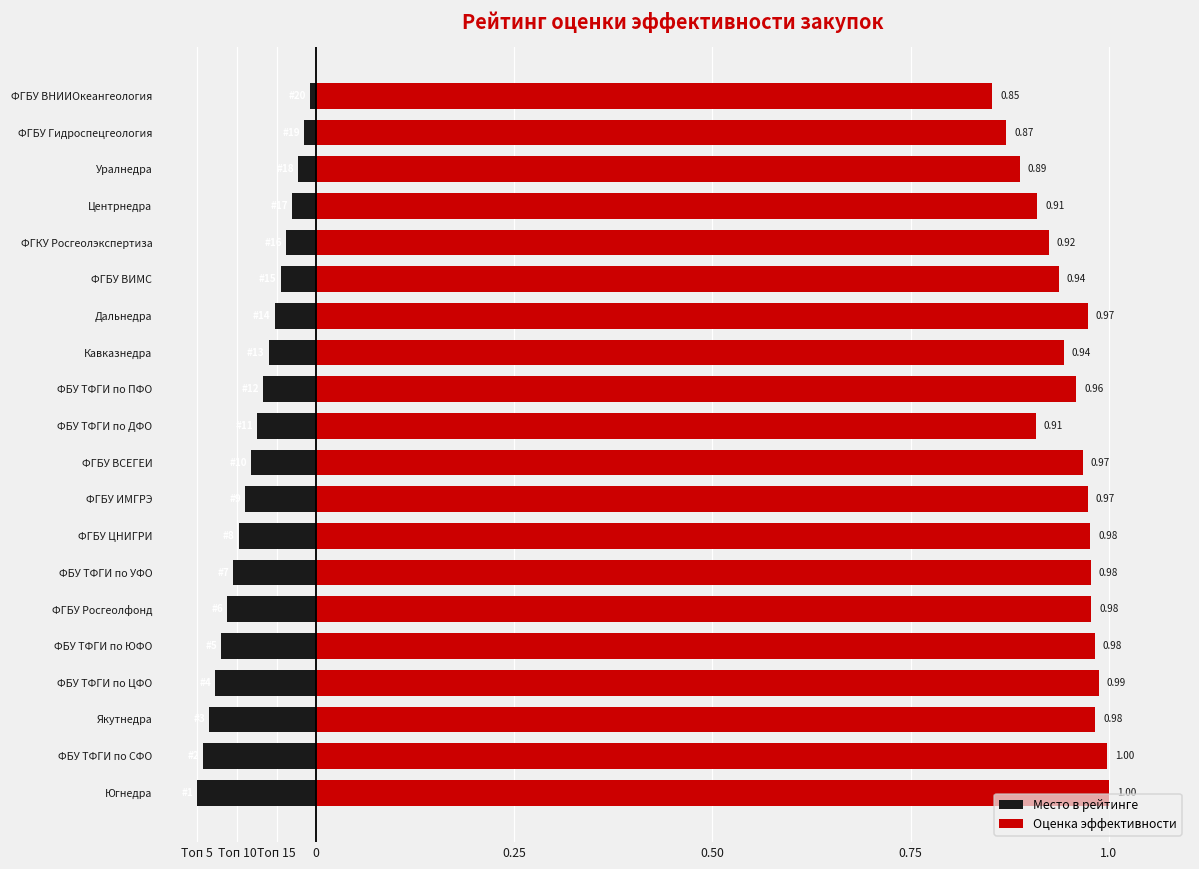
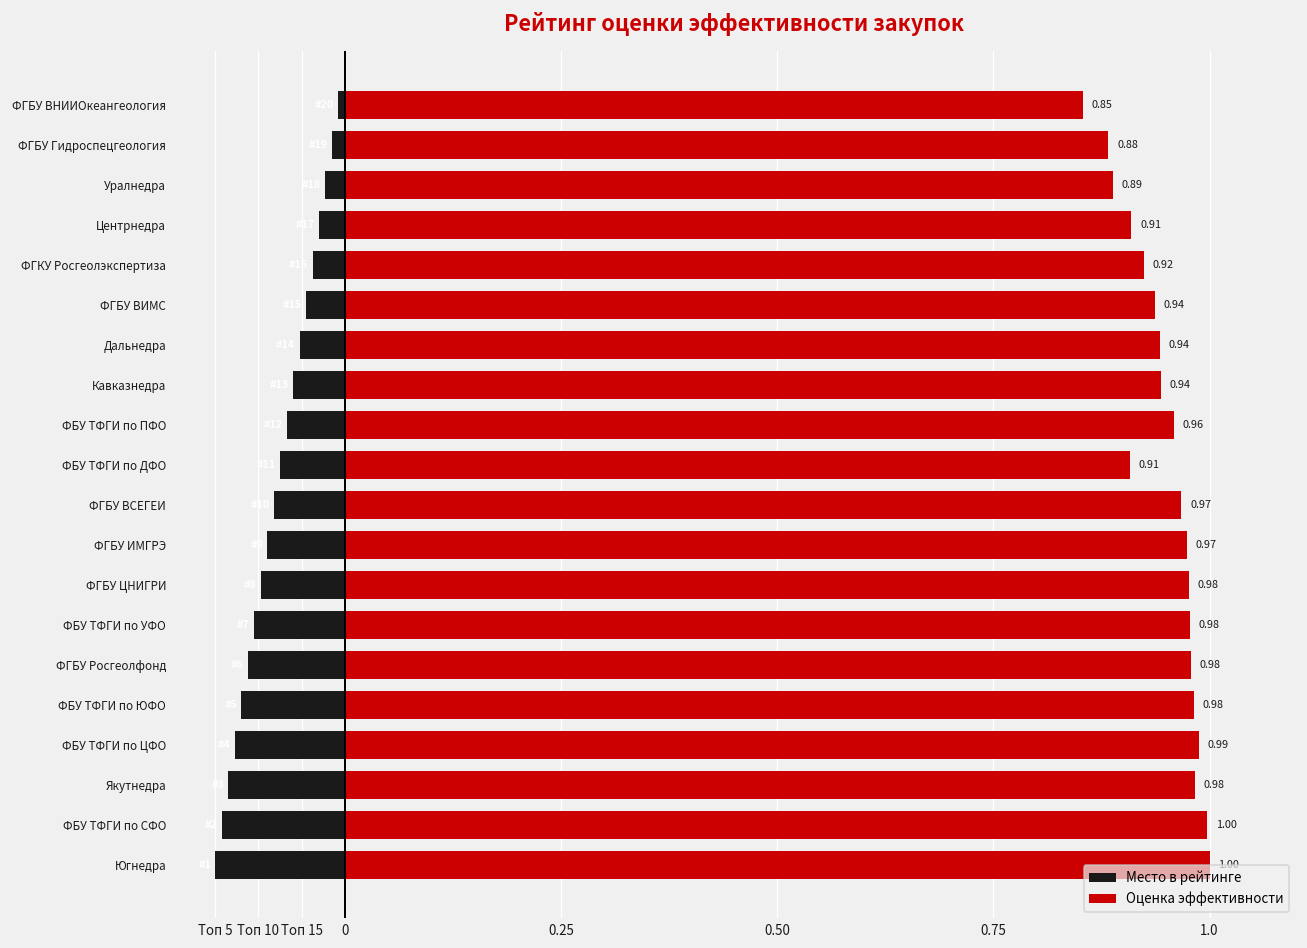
Оценка эффективности, ФГБУ Гидроспецгеология: 0.87 -> 0.88
Оценка эффективности, Дальнедра: 0.97 -> 0.94
